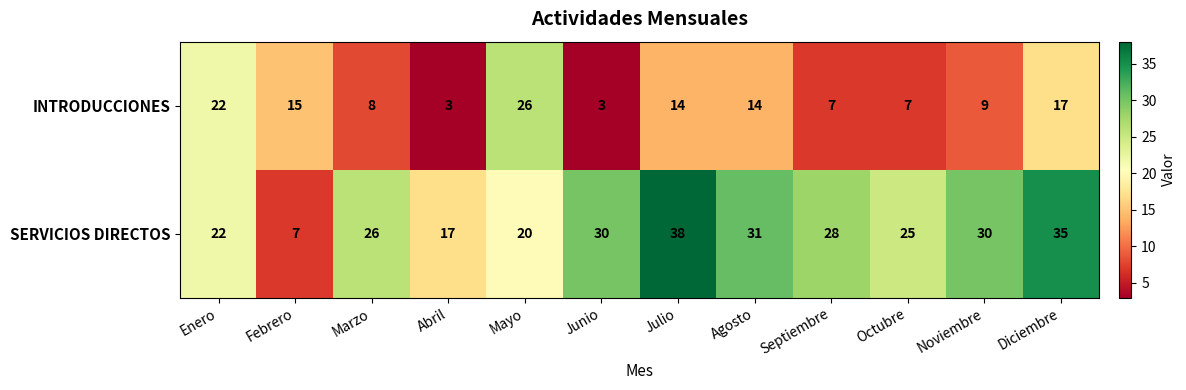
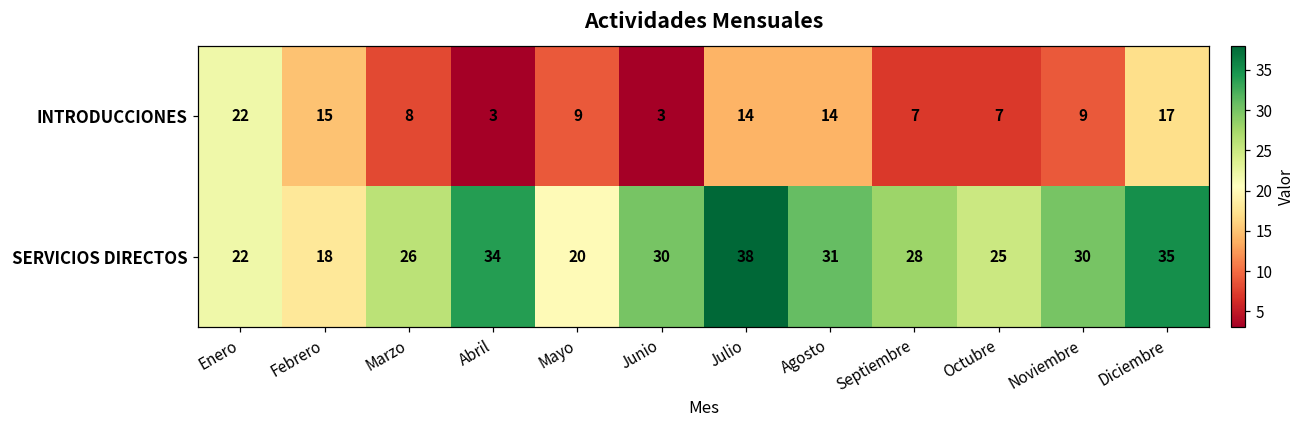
INTRODUCCIONES, Mayo: 26 -> 9
SERVICIOS DIRECTOS, Febrero: 7 -> 18
SERVICIOS DIRECTOS, Abril: 17 -> 34
